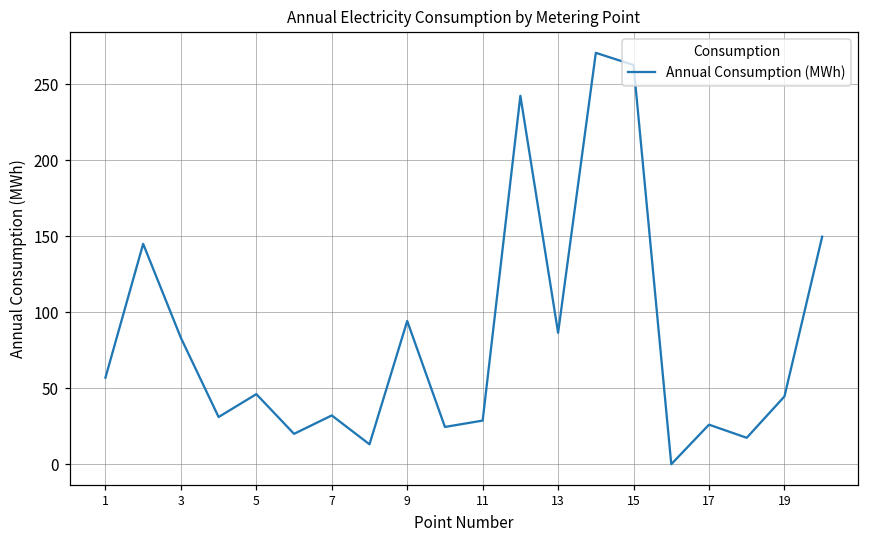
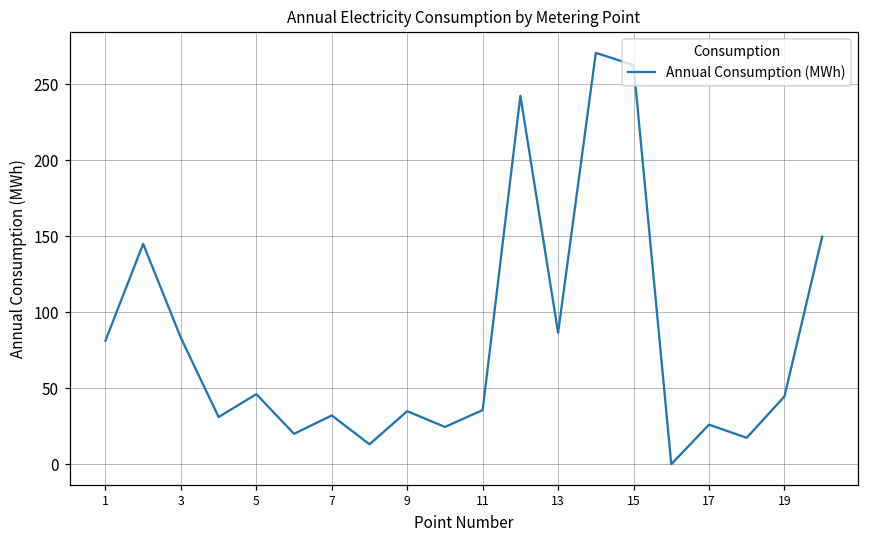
1: 57 -> 81
9: 94 -> 35
11: 29 -> 36
